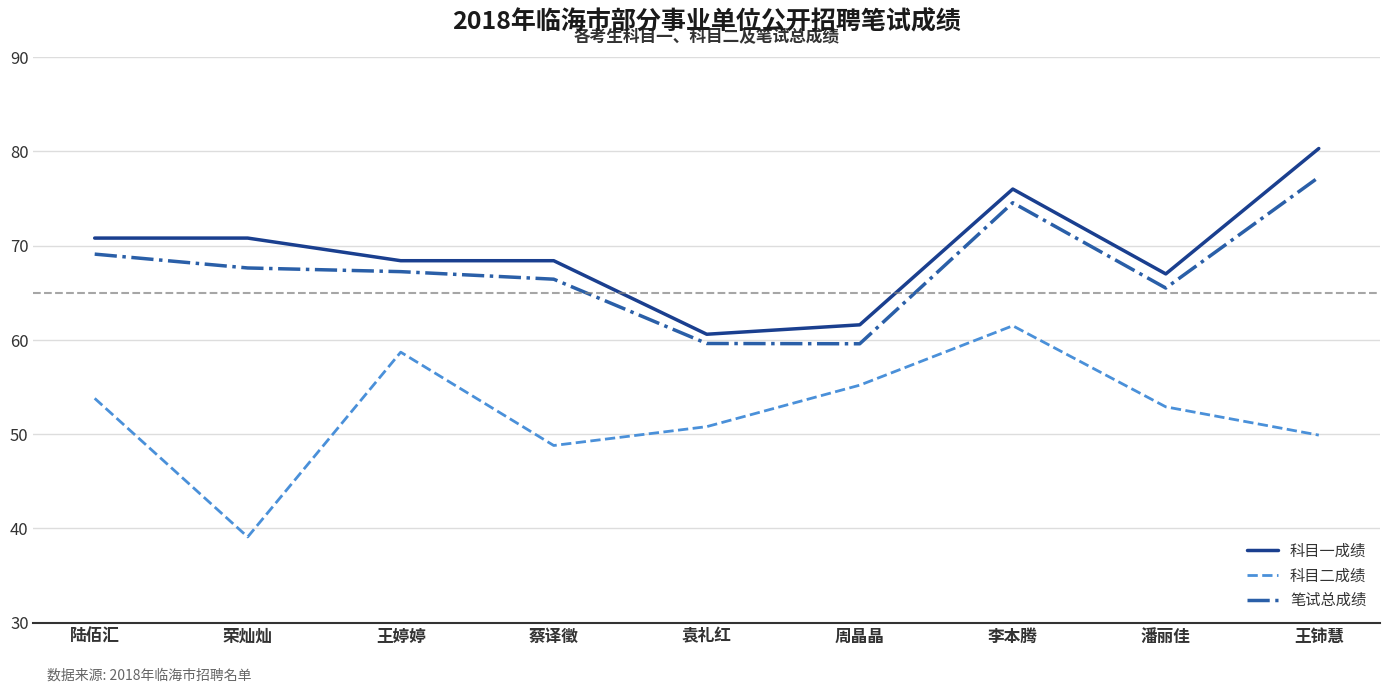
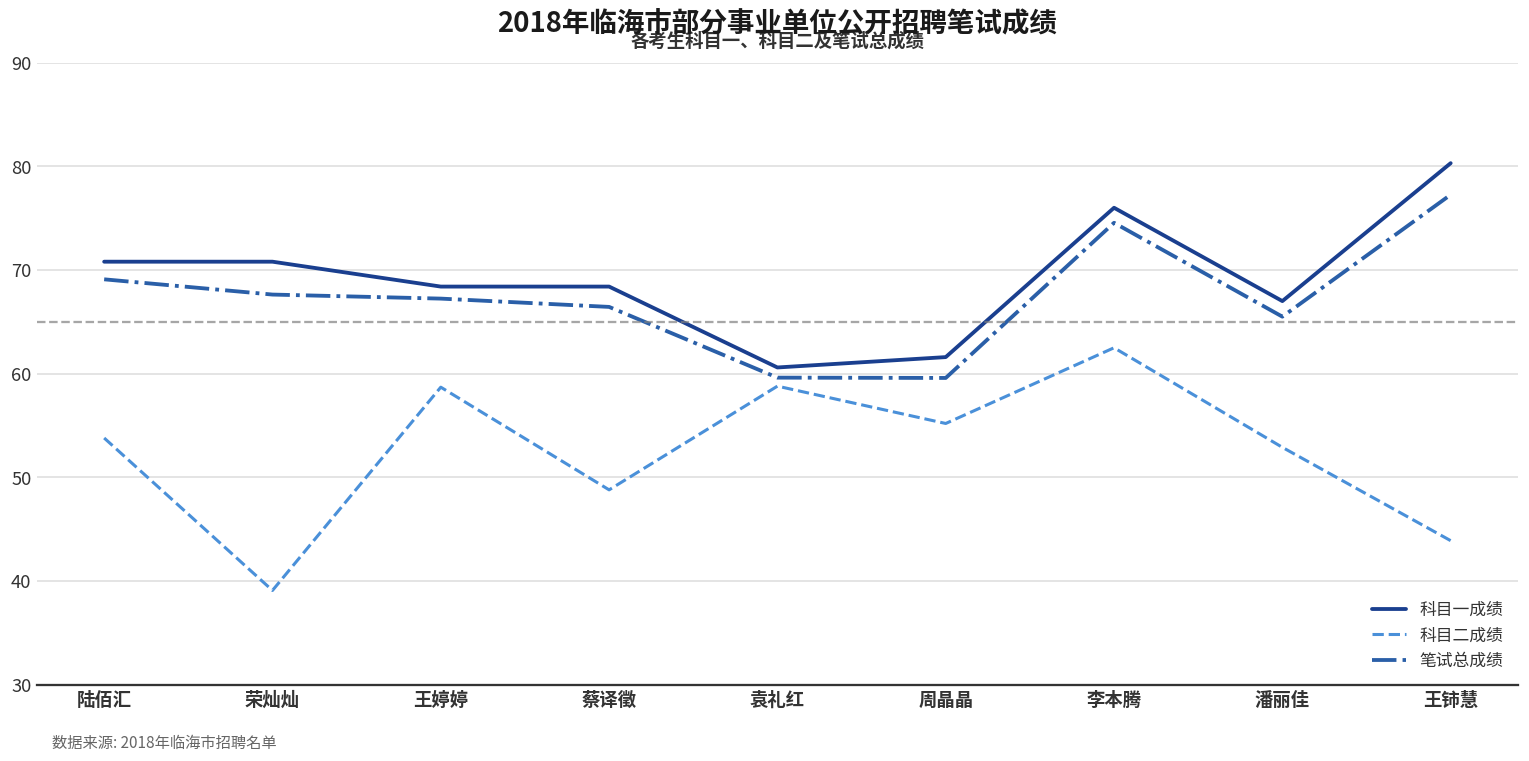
科目二成绩, 袁礼红: 51 -> 59
科目二成绩, 李本腾: 62 -> 63
科目二成绩, 王铈慧: 50 -> 44
